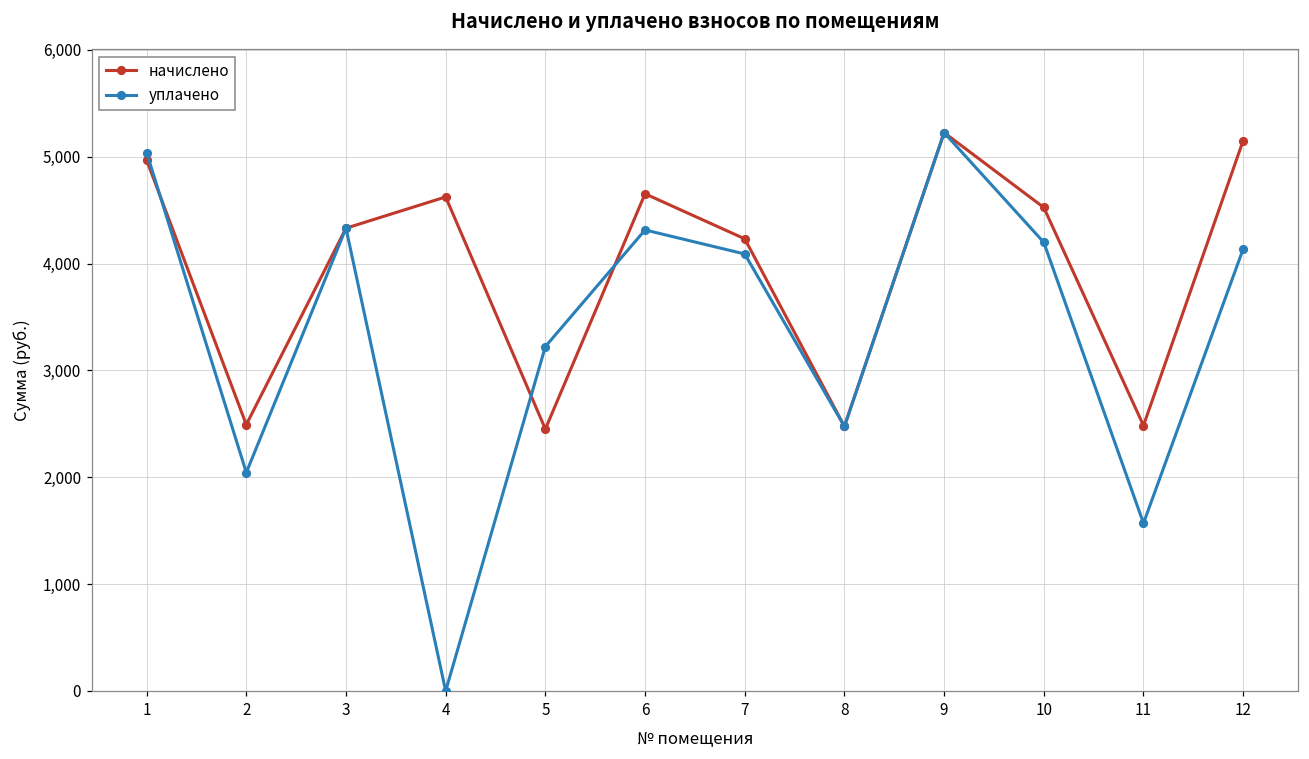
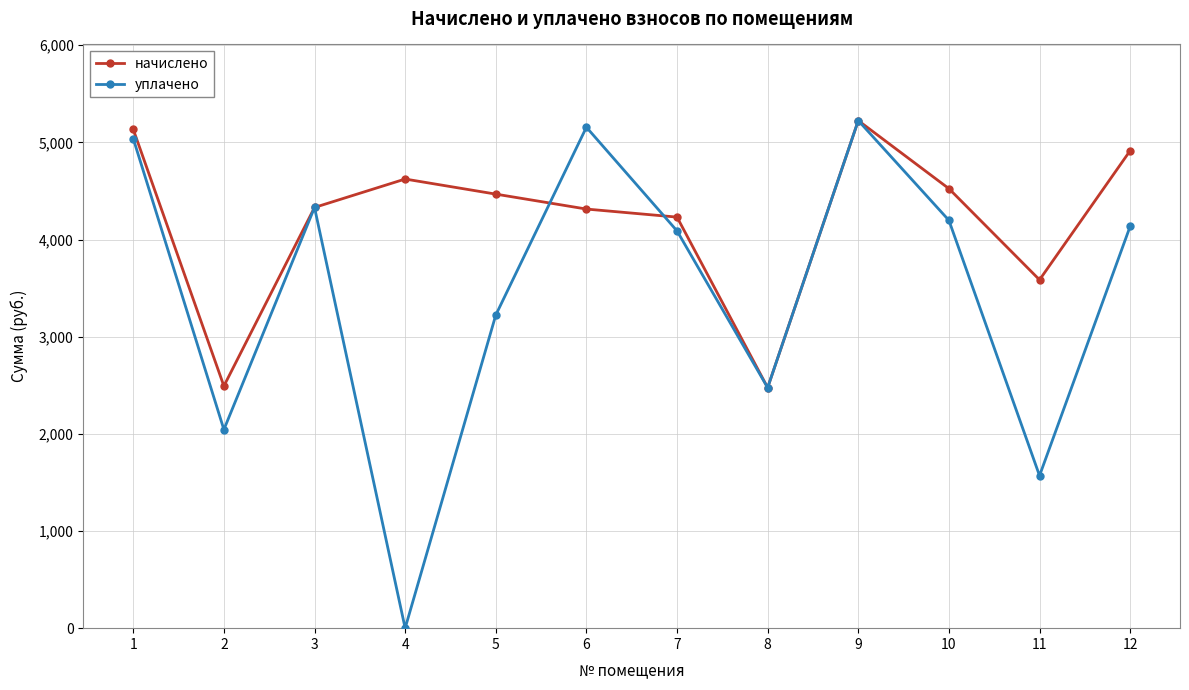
начислено, 1: 5,000 -> 5,100
начислено, 5: 2,500 -> 4,500
начислено, 6: 4,700 -> 4,300
уплачено, 6: 4,300 -> 5,200
начислено, 11: 2,500 -> 3,600
начислено, 12: 5,200 -> 4,900
